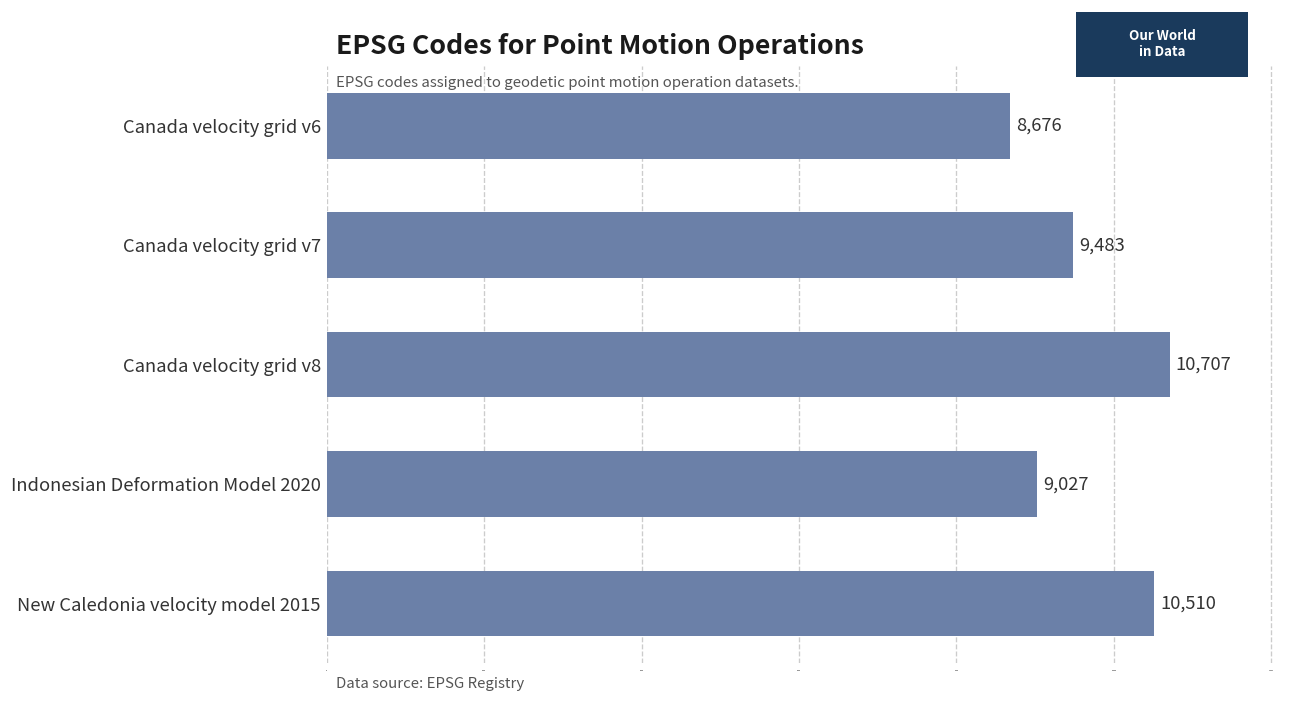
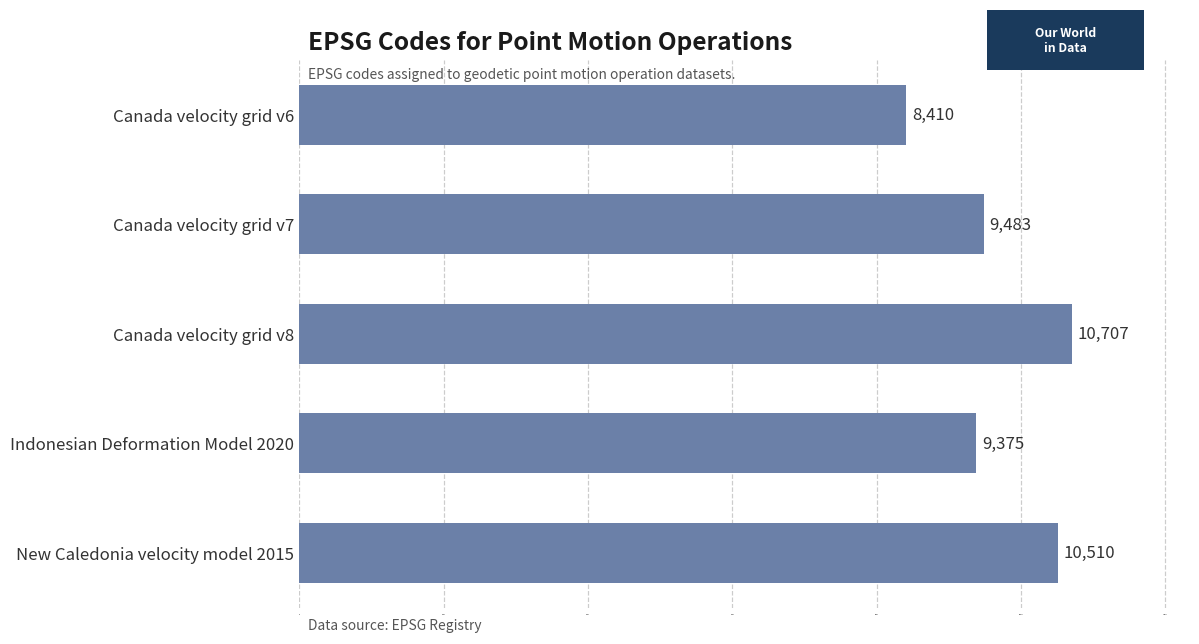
Canada velocity grid v6: 8,676 -> 8,410
Indonesian Deformation Model 2020: 9,027 -> 9,375
